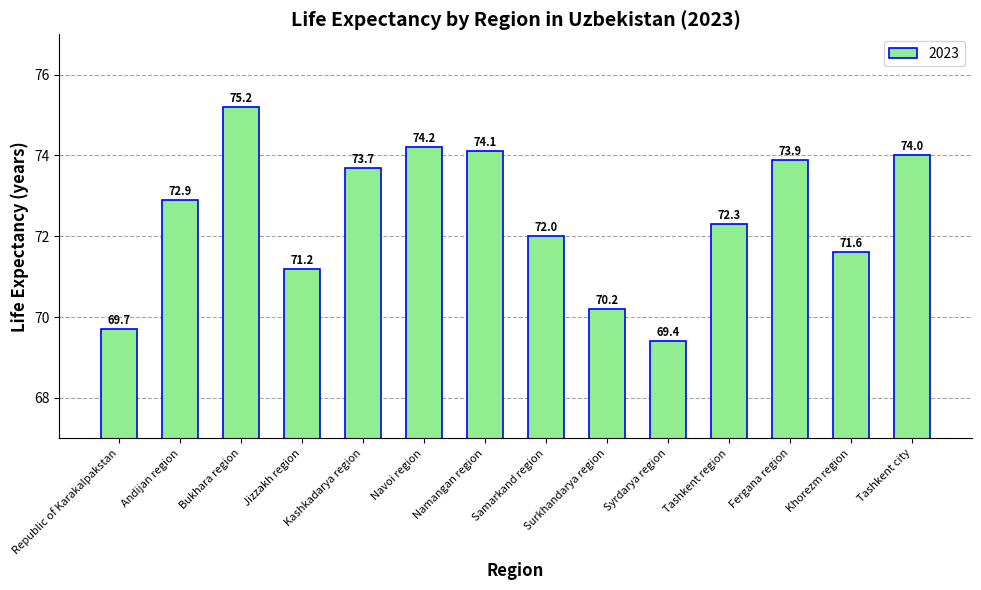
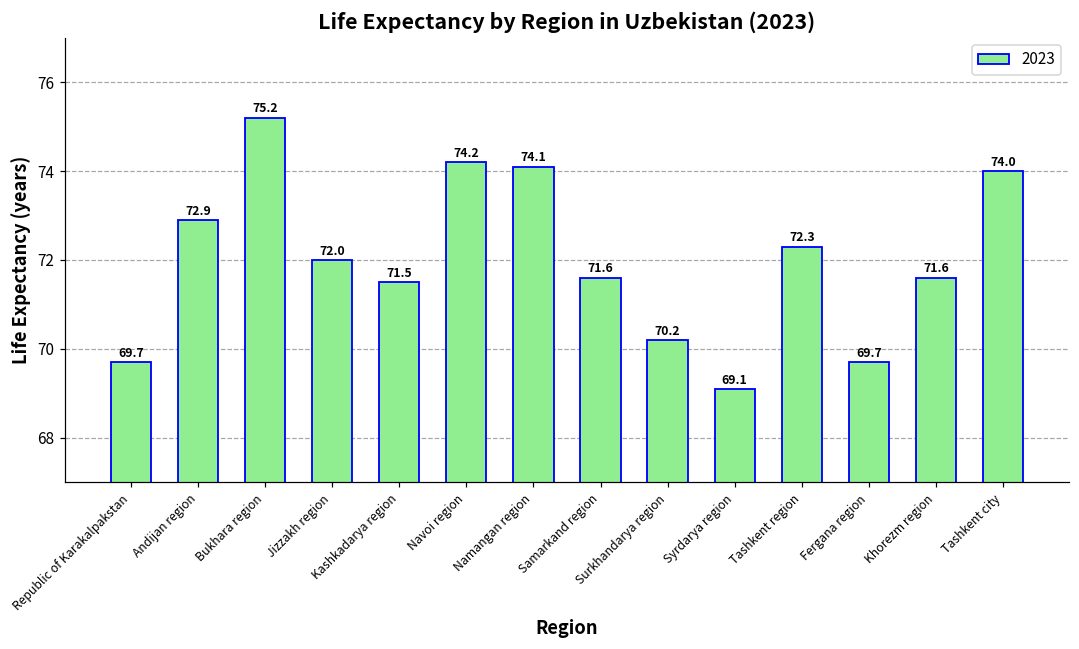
Jizzakh region: 71.2 -> 72.0
Kashkadarya region: 73.7 -> 71.5
Samarkand region: 72.0 -> 71.6
Syrdarya region: 69.4 -> 69.1
Fergana region: 73.9 -> 69.7
